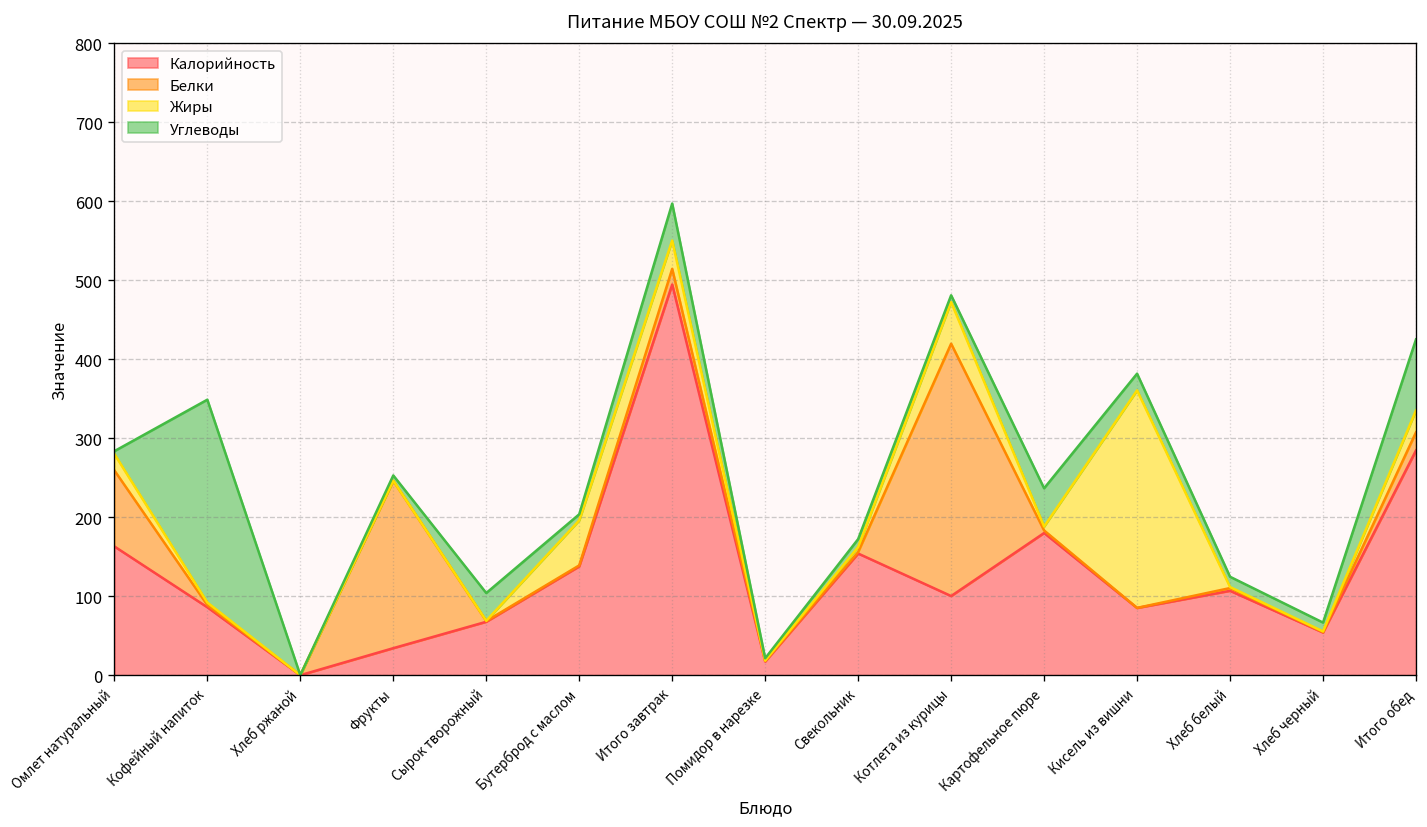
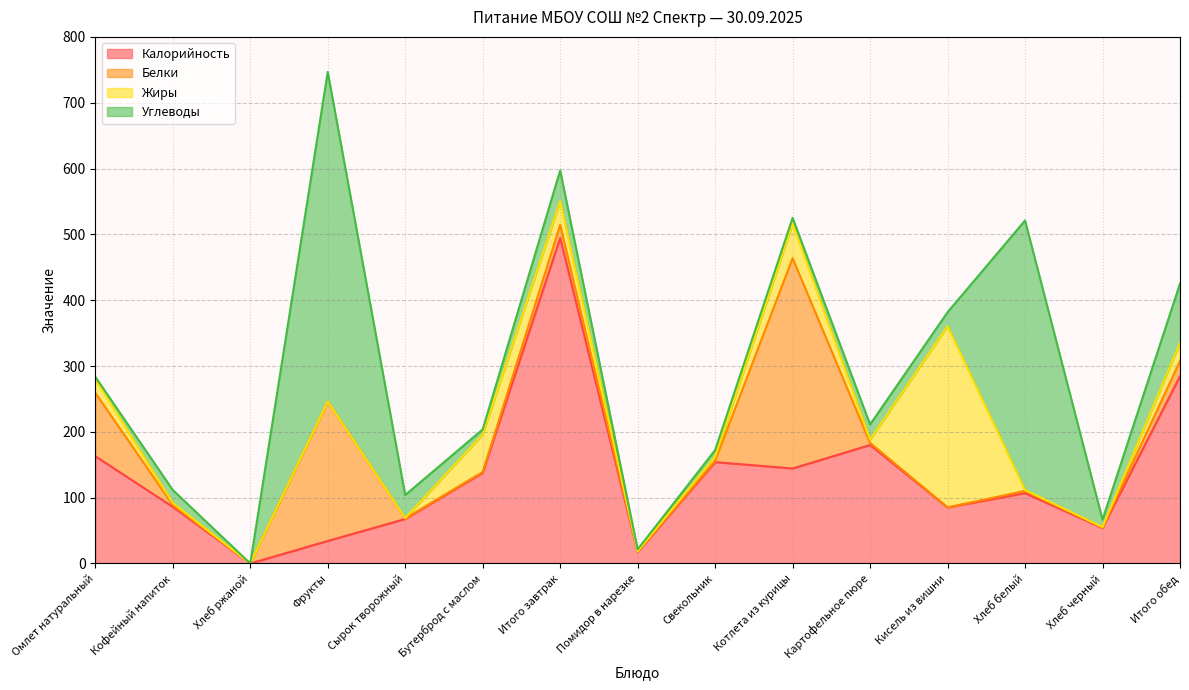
Углеводы, Кофейный напиток: 260 -> 20
Углеводы, Фрукты: 10 -> 500
Калорийность, Котлета из курицы: 100 -> 140
Углеводы, Картофельное пюре: 50 -> 20
Углеводы, Хлеб белый: 10 -> 410
